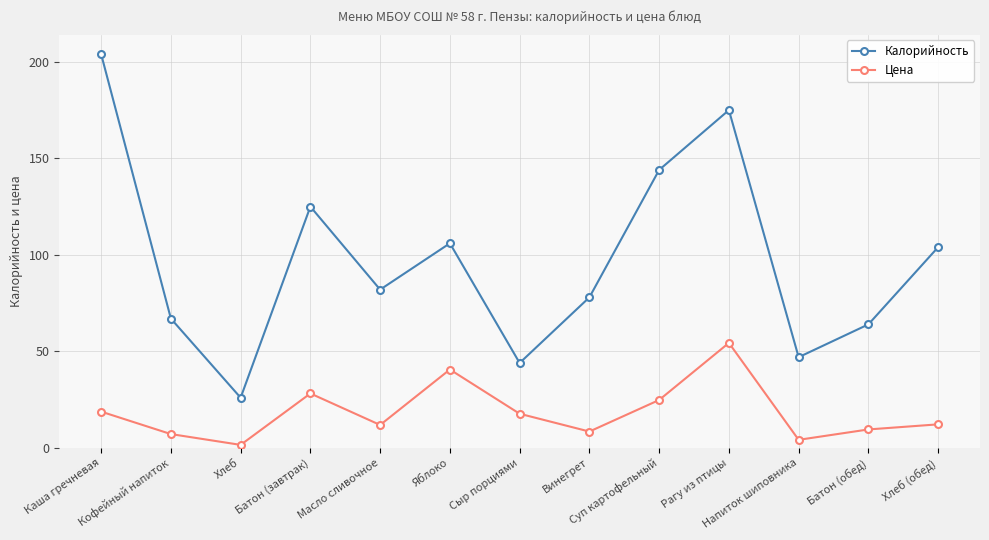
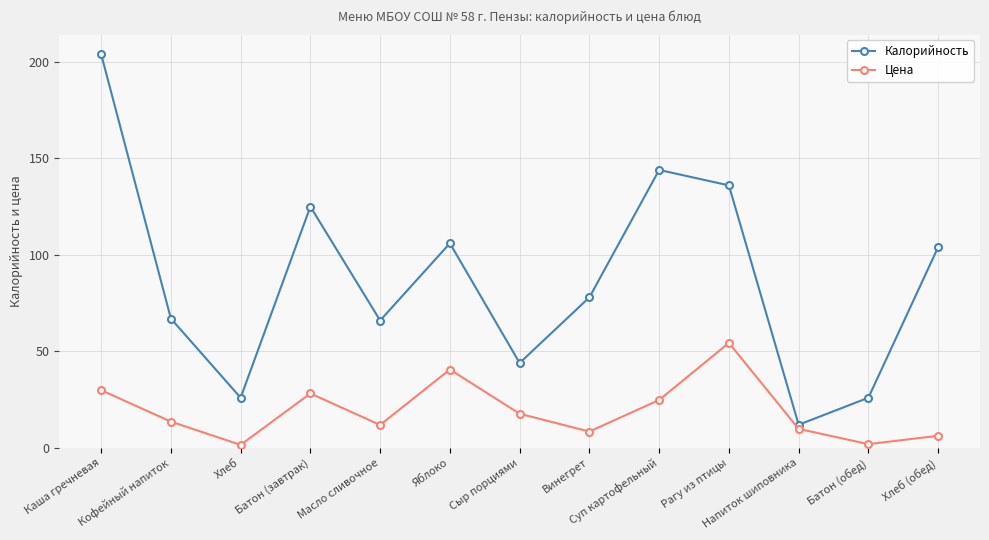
Цена, Каша гречневая: 19 -> 30
Цена, Кофейный напиток: 7 -> 14
Калорийность, Масло сливочное: 82 -> 66
Калорийность, Рагу из птицы: 175 -> 136
Калорийность, Напиток шиповника: 47 -> 12
Цена, Напиток шиповника: 4 -> 10
Калорийность, Батон (обед): 64 -> 26
Цена, Батон (обед): 10 -> 2
Цена, Хлеб (обед): 12 -> 6
